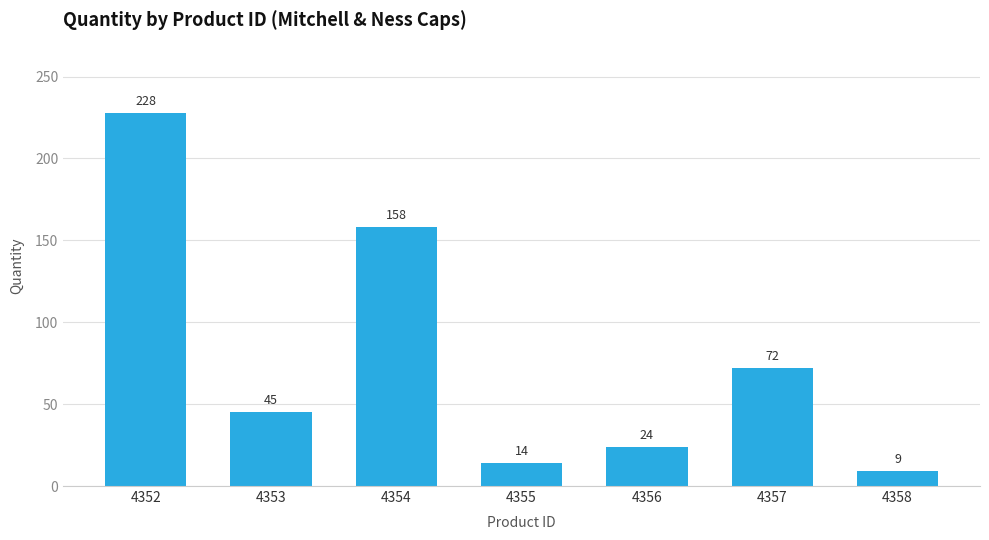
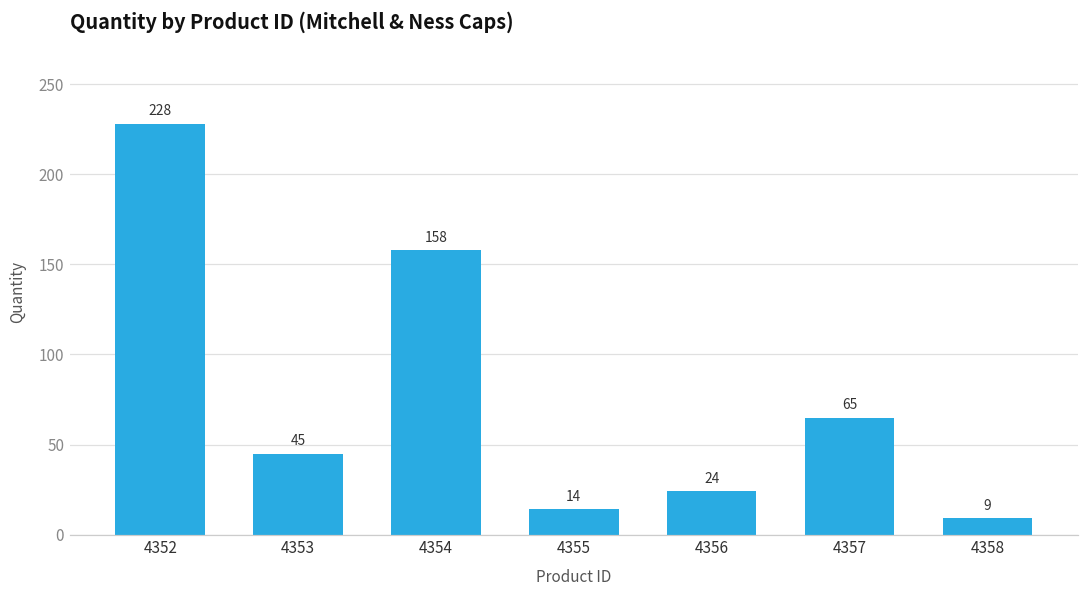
4357: 72 -> 65
